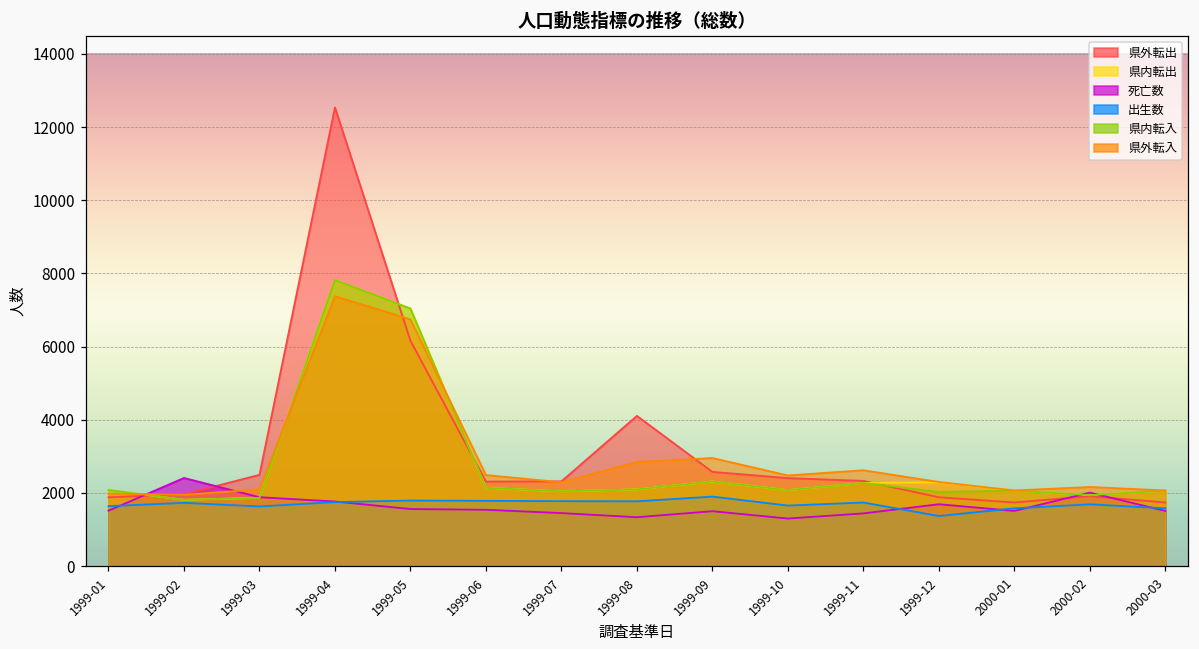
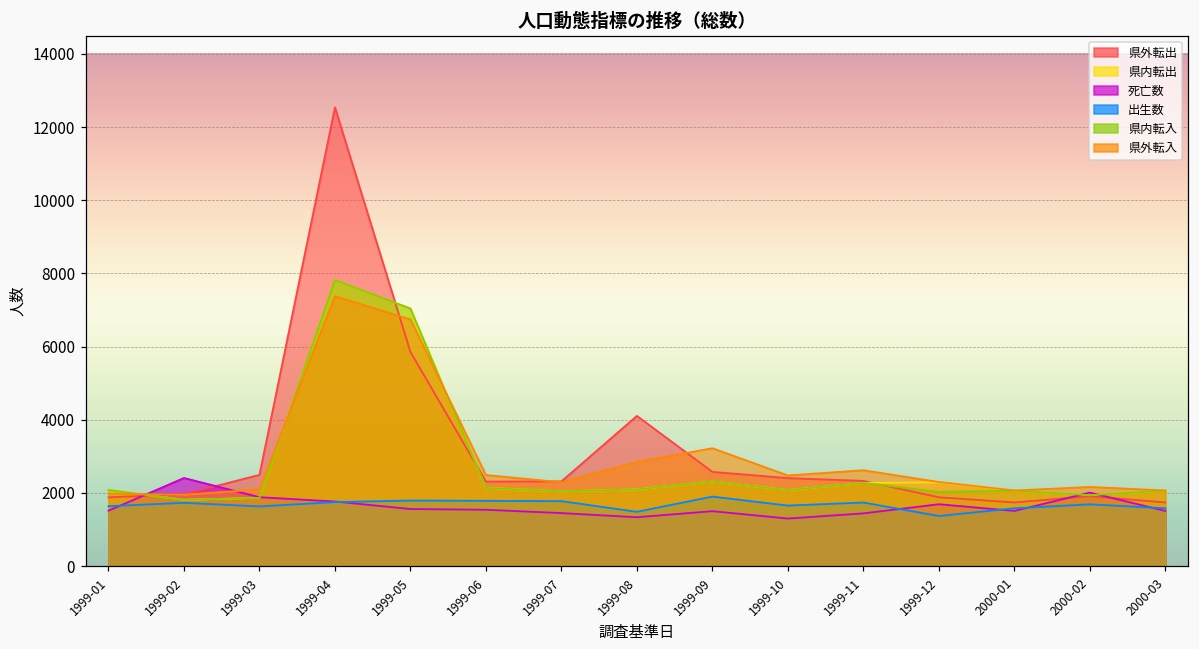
県外転出, 1999-05: 6200 -> 5900
出生数, 1999-08: 1800 -> 1500
県外転入, 1999-09: 3000 -> 3200
